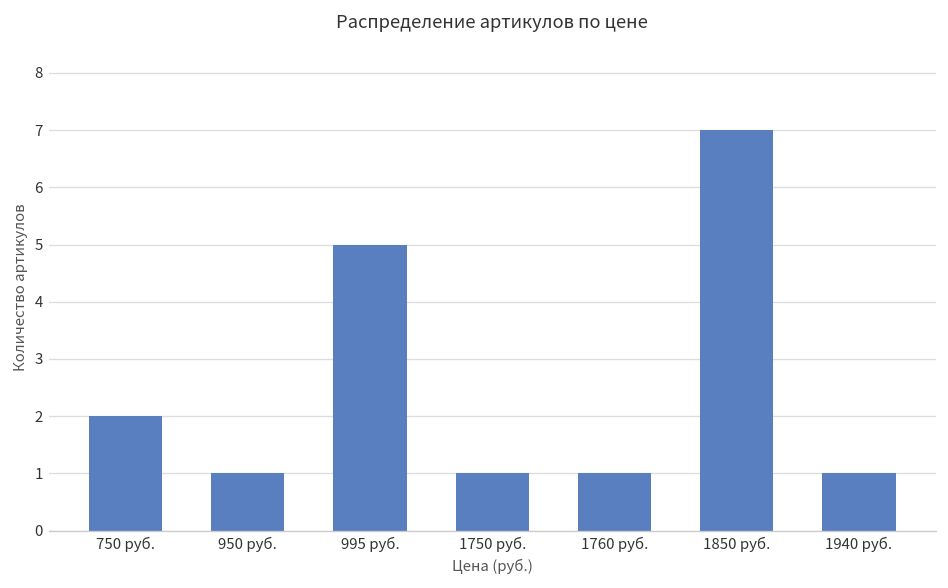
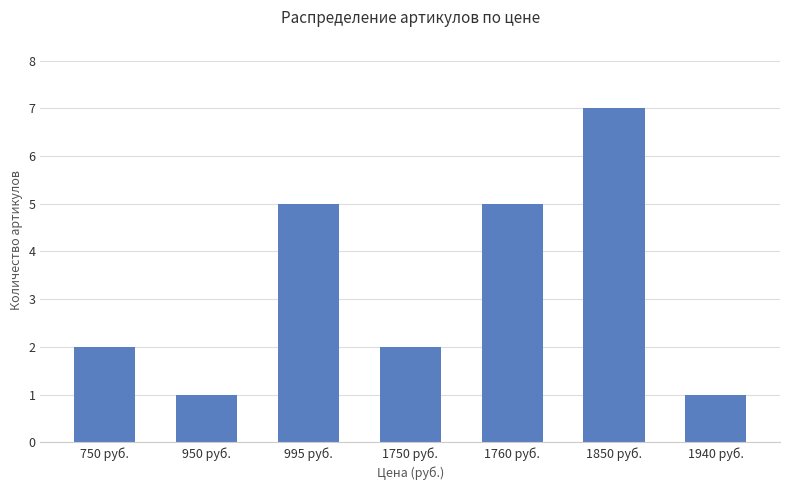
1750 руб.: 1 -> 2
1760 руб.: 1 -> 5
